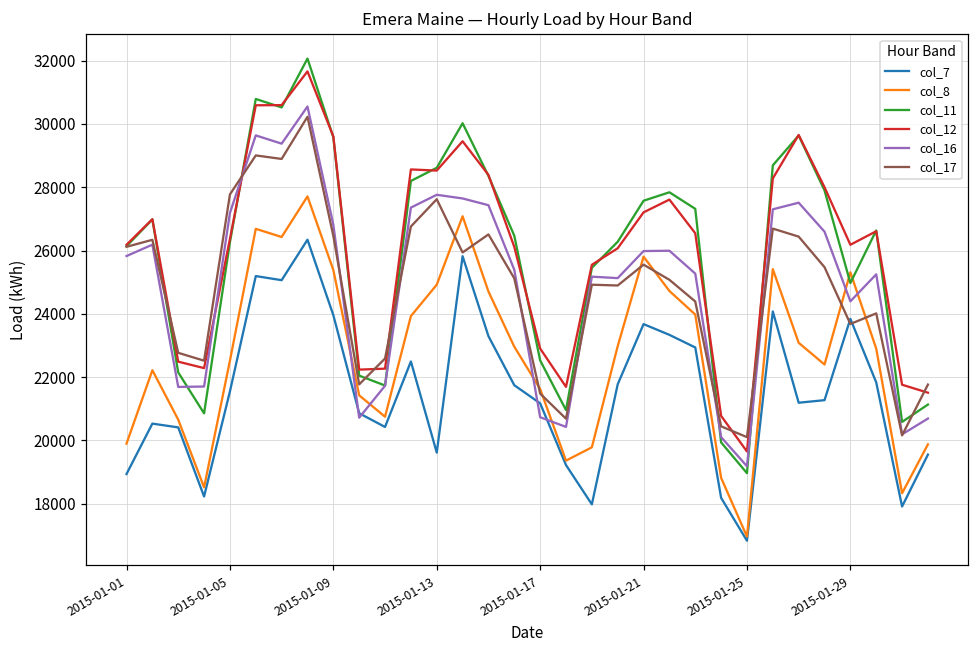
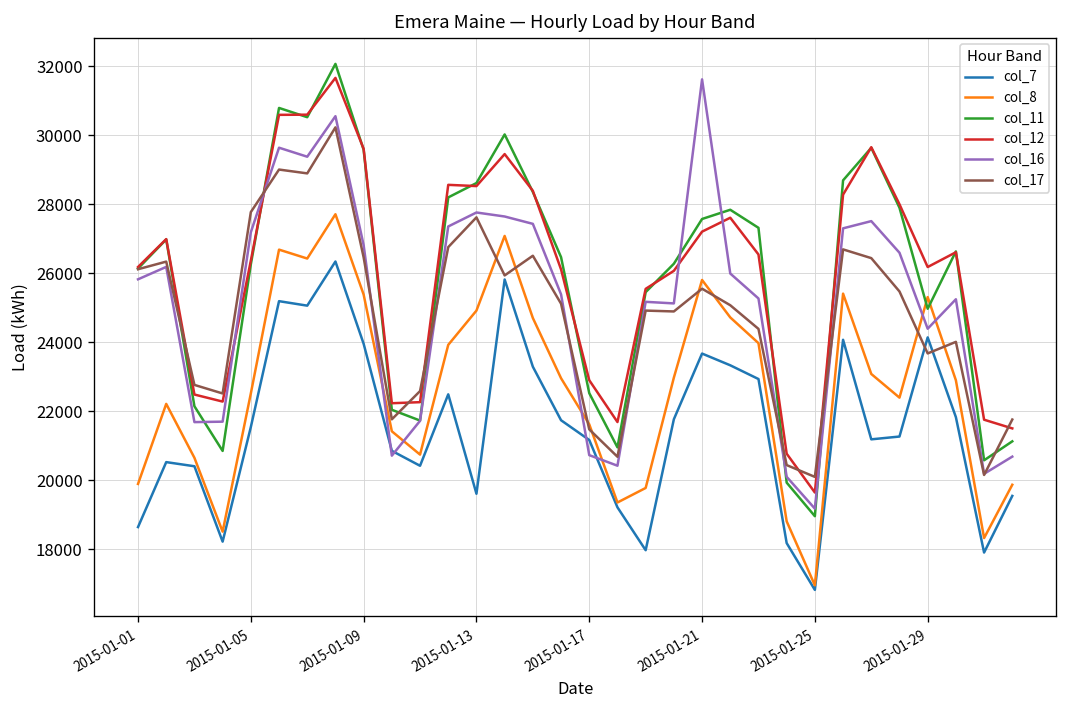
col_7, 2015-01-01: 18900 -> 18600
col_16, 2015-01-21: 26000 -> 31600
col_7, 2015-01-29: 23800 -> 24100
